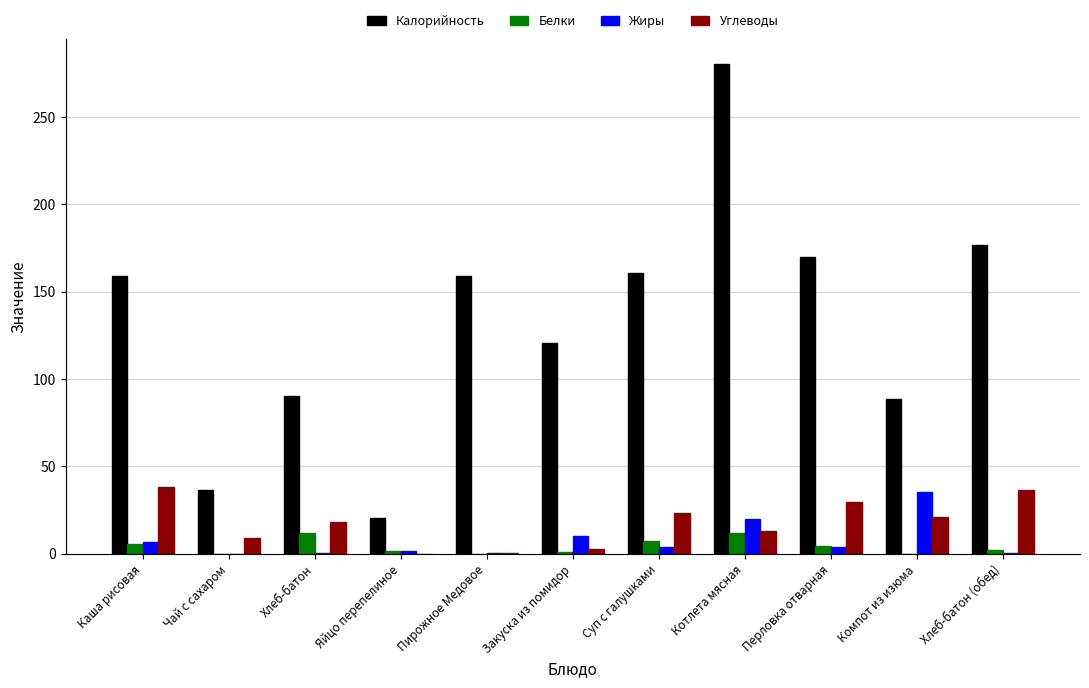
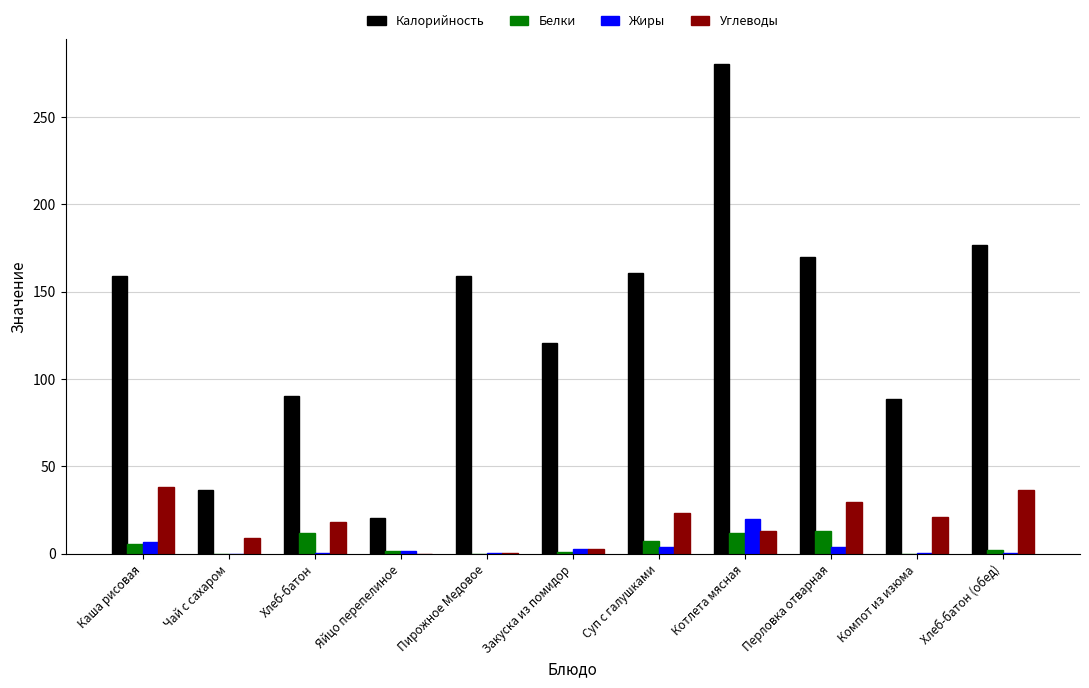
Жиры, Закуска из помидор: 10 -> 3
Белки, Перловка отварная: 4 -> 13
Жиры, Компот из изюма: 35 -> 0
